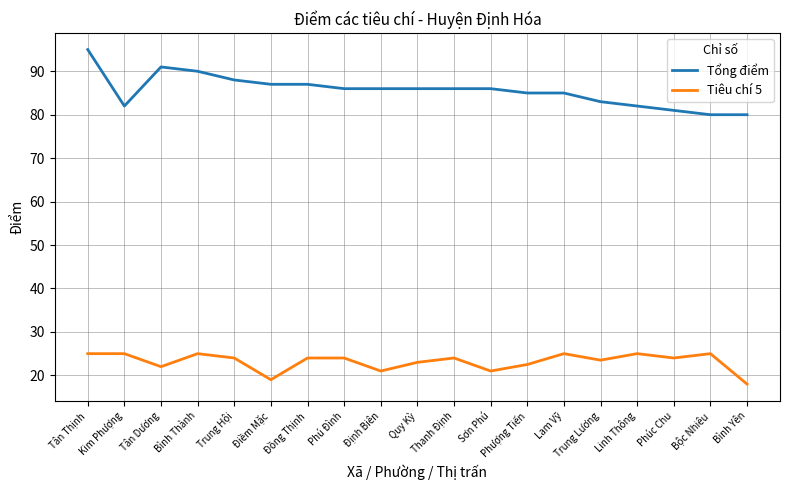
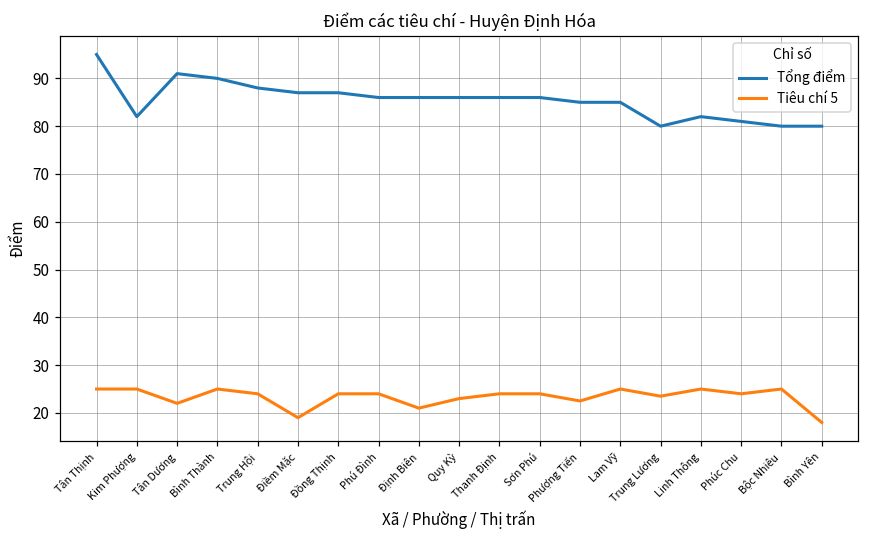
Tiêu chí 5, Sơn Phú: 21 -> 24
Tổng điểm, Trung Lương: 83 -> 80
